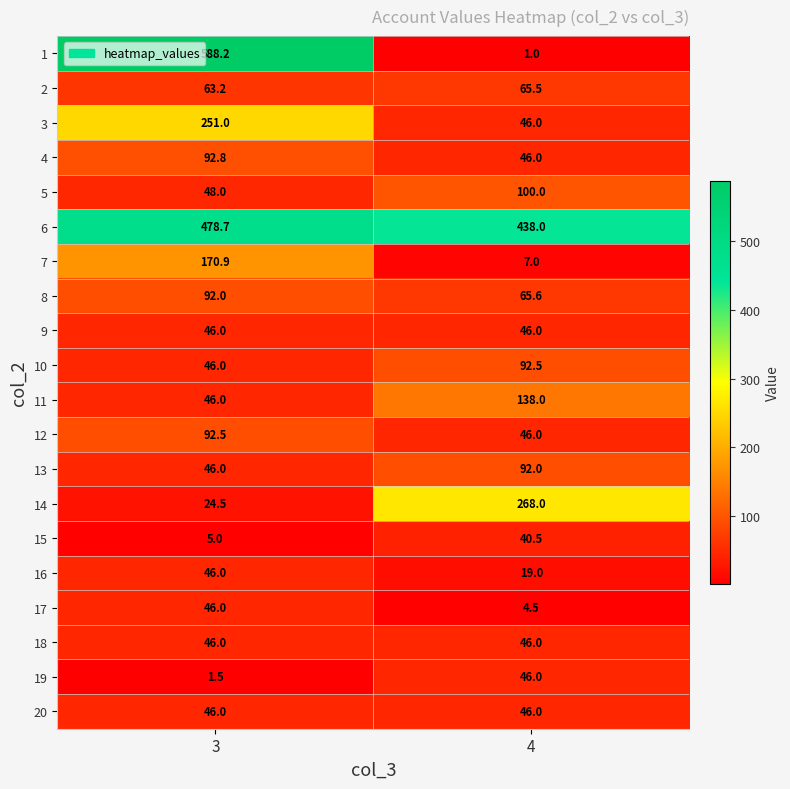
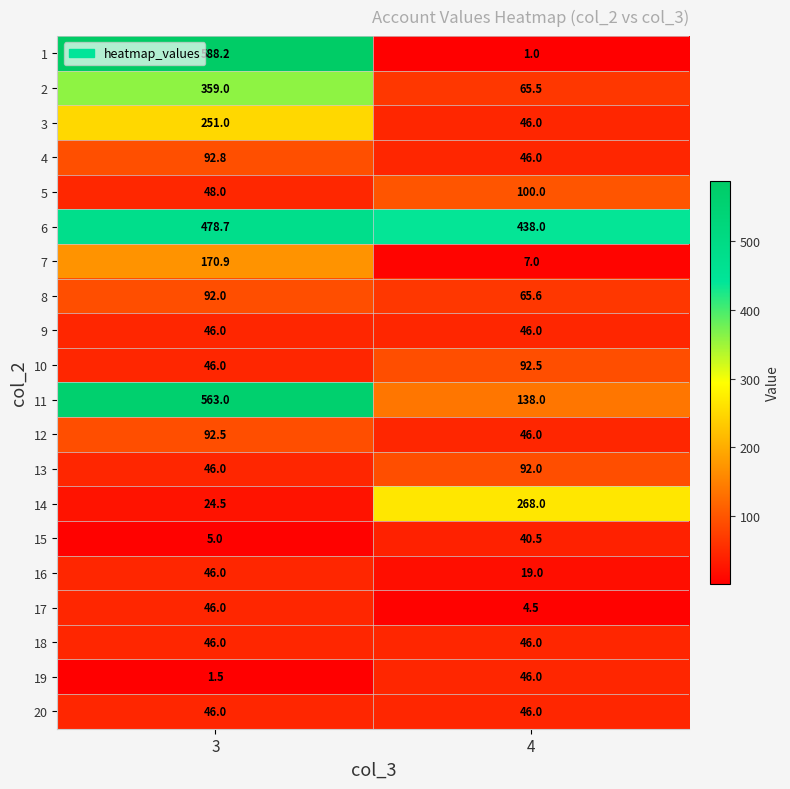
2, 3: 63.2 -> 359.0
11, 3: 46.0 -> 563.0
